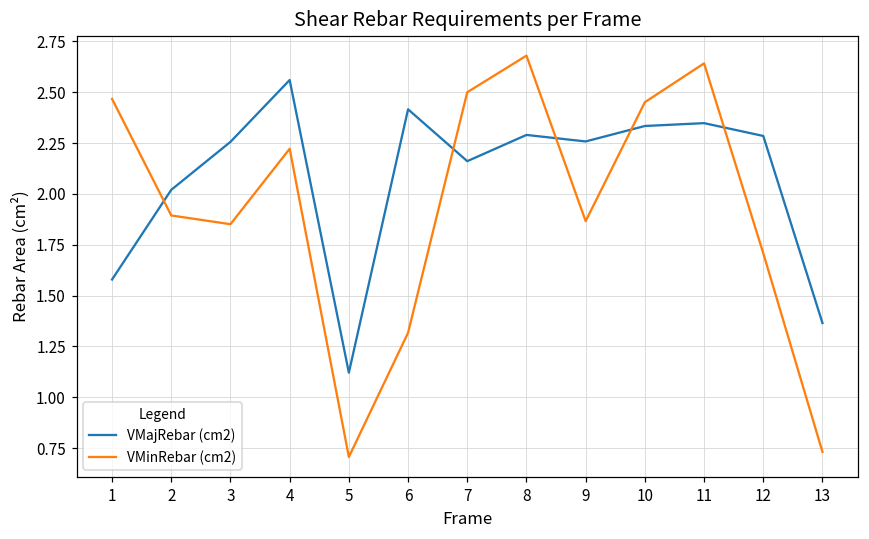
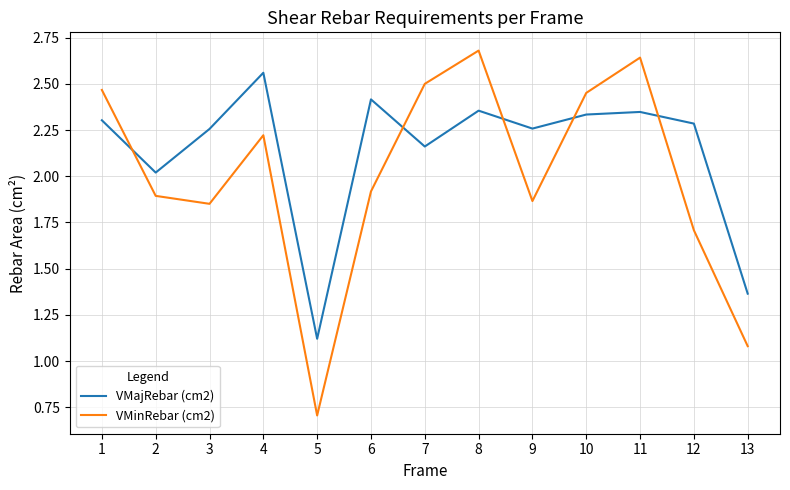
VMajRebar (cm2), 1: 1.58 -> 2.30
VMinRebar (cm2), 6: 1.32 -> 1.92
VMajRebar (cm2), 8: 2.29 -> 2.36
VMinRebar (cm2), 13: 0.73 -> 1.08
